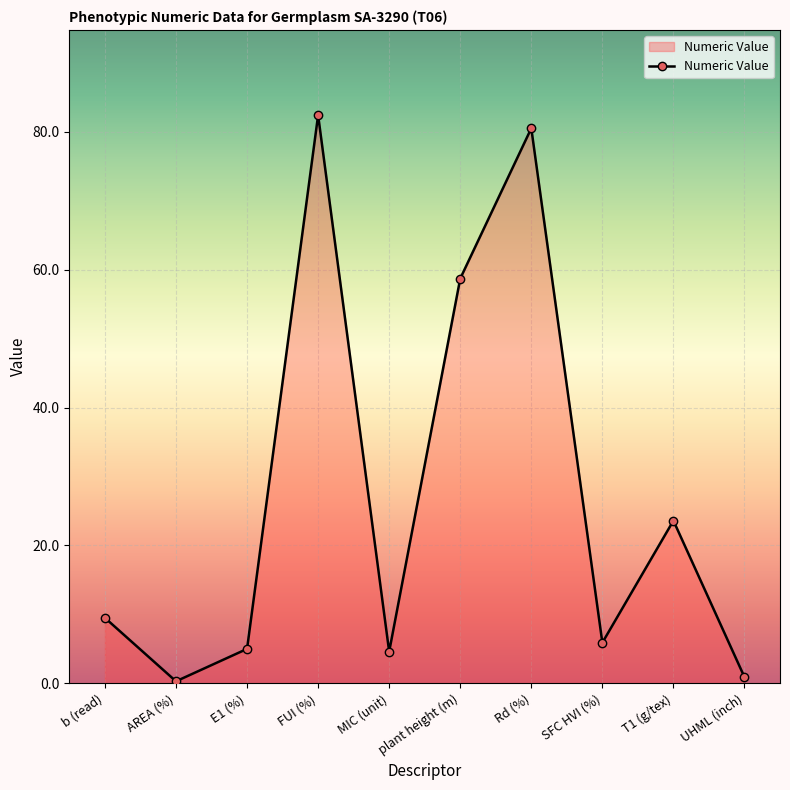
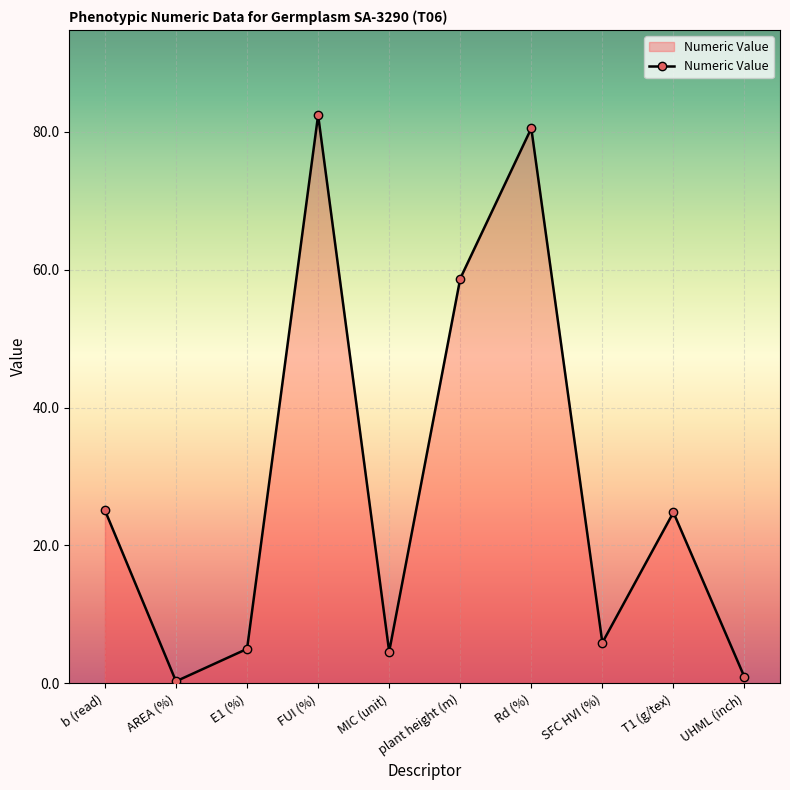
b (read): 10 -> 25
T1 (g/tex): 24 -> 25
